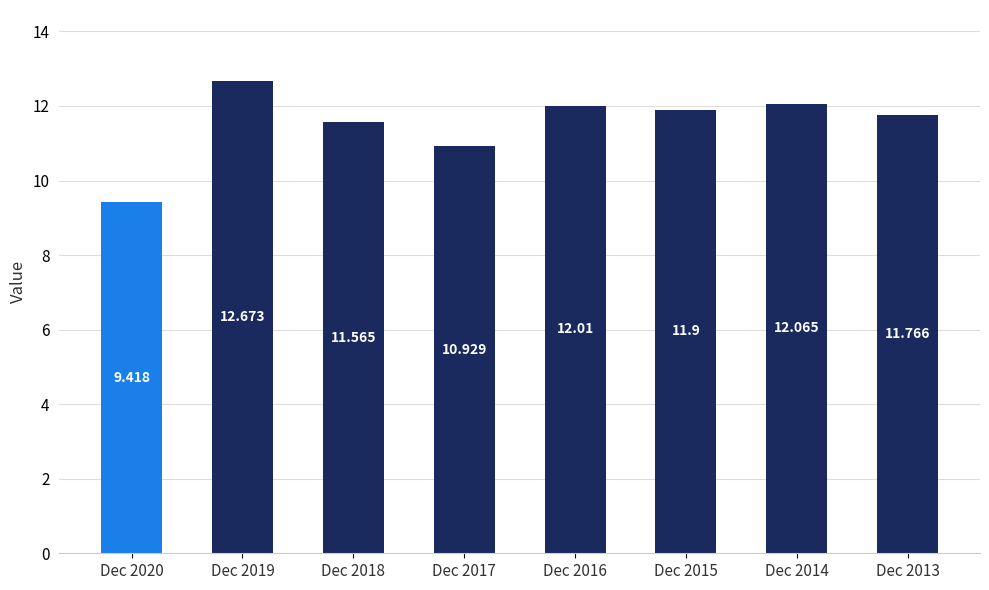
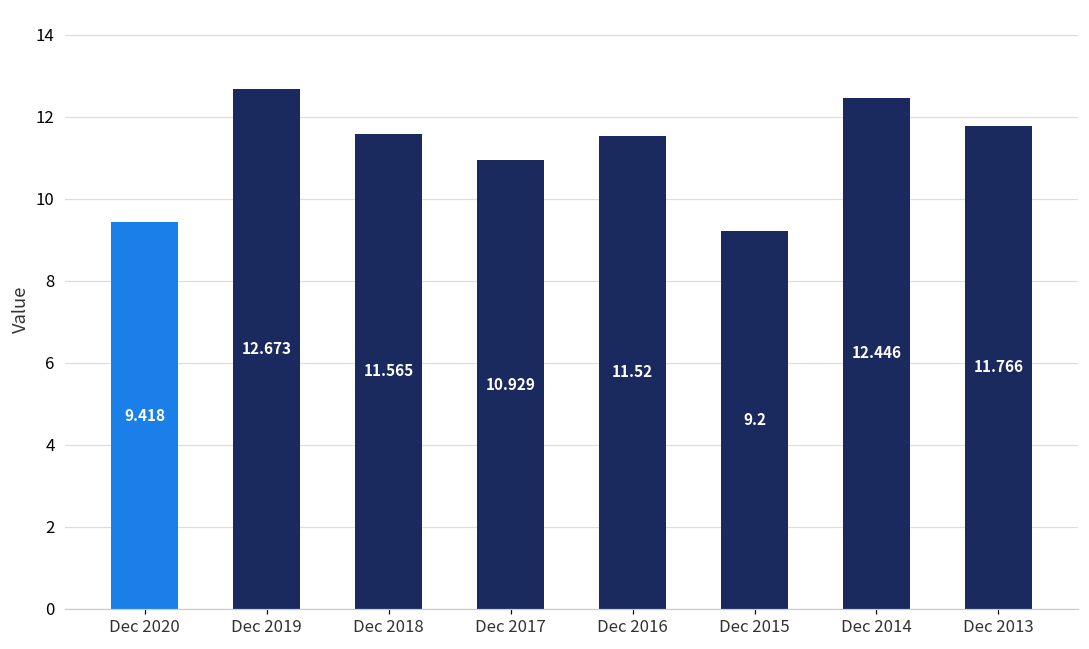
Dec 2016: 12.01 -> 11.52
Dec 2015: 11.9 -> 9.2
Dec 2014: 12.065 -> 12.446
